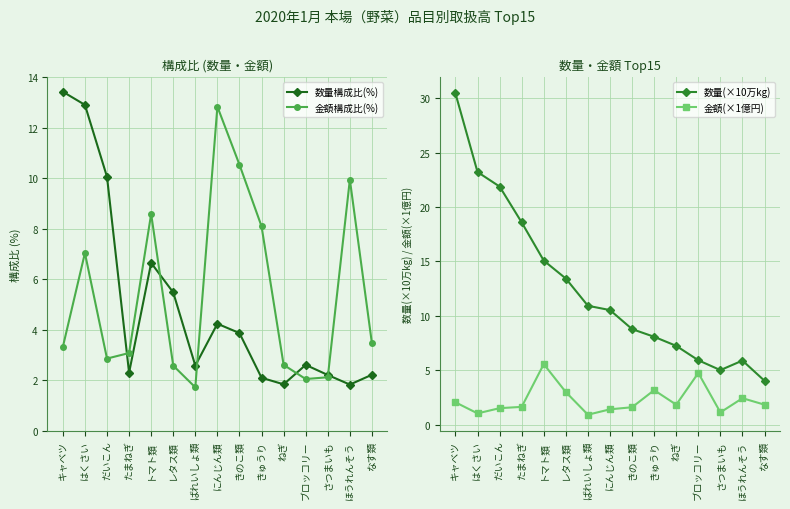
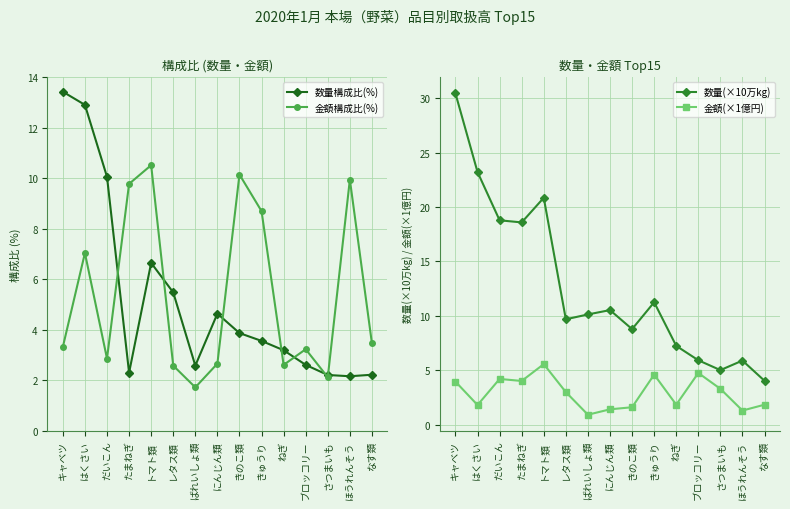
構成比 (数量・金額), 金額構成比(%), たまねぎ: 3.1 -> 9.8
構成比 (数量・金額), 金額構成比(%), トマト類: 8.6 -> 10.5
構成比 (数量・金額), 数量構成比(%), にんじん類: 4.2 -> 4.6
構成比 (数量・金額), 金額構成比(%), にんじん類: 12.8 -> 2.7
構成比 (数量・金額), 金額構成比(%), きのこ類: 10.5 -> 10.2
構成比 (数量・金額), 数量構成比(%), きゅうり: 2.1 -> 3.6
構成比 (数量・金額), 金額構成比(%), きゅうり: 8.1 -> 8.7
構成比 (数量・金額), 数量構成比(%), ねぎ: 1.8 -> 3.2
構成比 (数量・金額), 金額構成比(%), ブロッコリー: 2.1 -> 3.2
構成比 (数量・金額), 数量構成比(%), ほうれんそう: 1.8 -> 2.2
数量・金額 Top15, 金額(×1億円), キャベツ: 2.0 -> 3.9
数量・金額 Top15, 金額(×1億円), はくさい: 1.0 -> 1.8
数量・金額 Top15, 数量(×10万kg), だいこん: 21.9 -> 18.8
数量・金額 Top15, 金額(×1億円), だいこん: 1.5 -> 4.2
数量・金額 Top15, 金額(×1億円), たまねぎ: 1.6 -> 4.0
数量・金額 Top15, 数量(×10万kg), トマト類: 15.1 -> 20.8
数量・金額 Top15, 数量(×10万kg), レタス類: 13.4 -> 9.7
数量・金額 Top15, 数量(×10万kg), ばれいしょ類: 10.9 -> 10.1
数量・金額 Top15, 数量(×10万kg), きゅうり: 8.1 -> 11.2
数量・金額 Top15, 金額(×1億円), きゅうり: 3.2 -> 4.6
数量・金額 Top15, 金額(×1億円), さつまいも: 1.1 -> 3.3
数量・金額 Top15, 金額(×1億円), ほうれんそう: 2.4 -> 1.3
